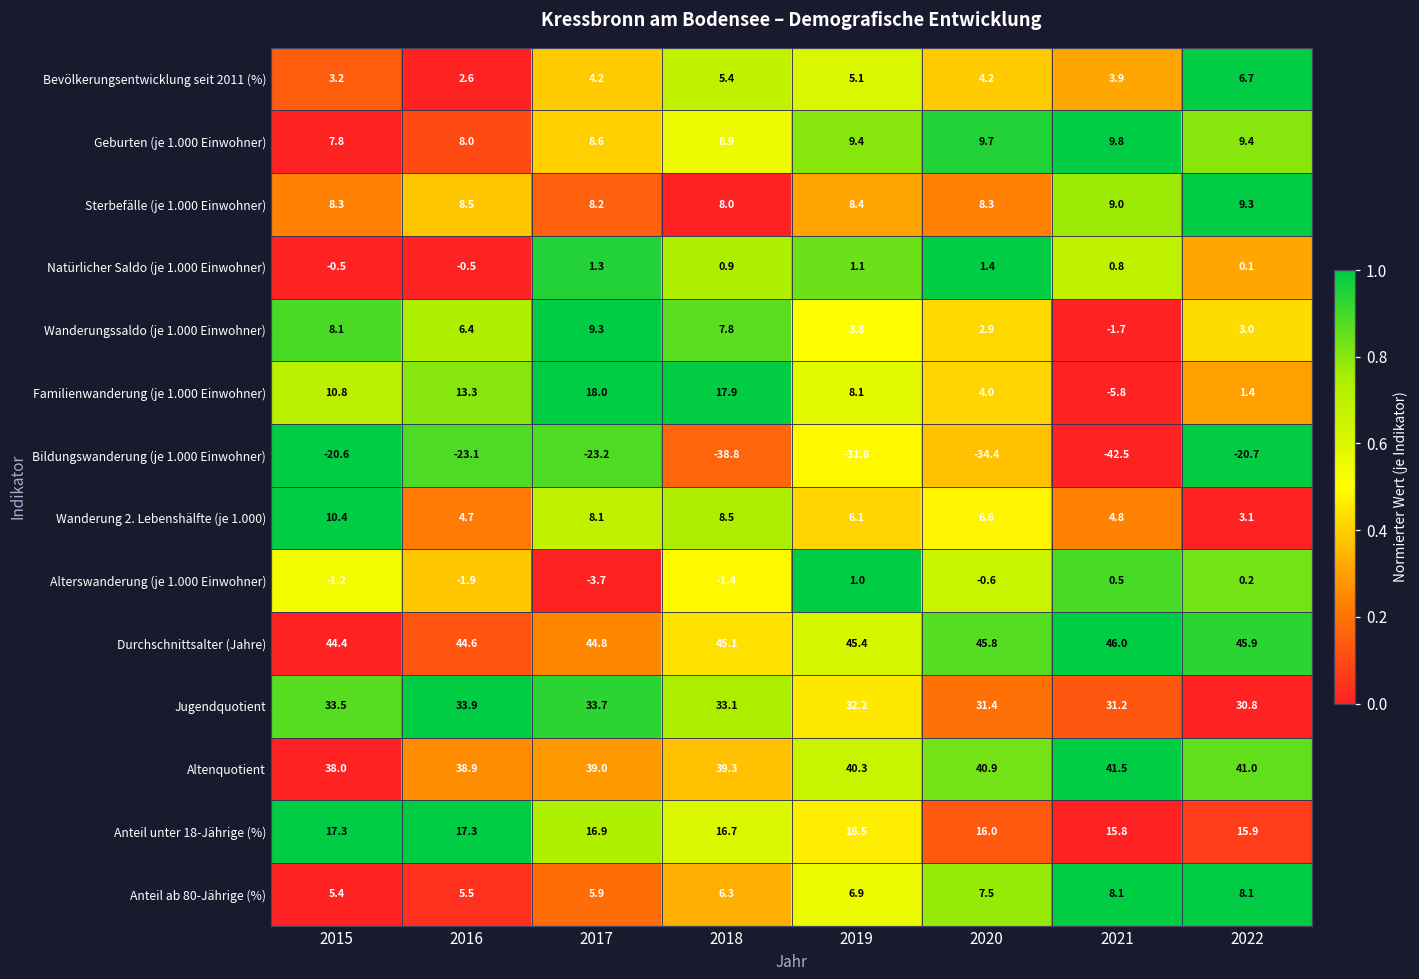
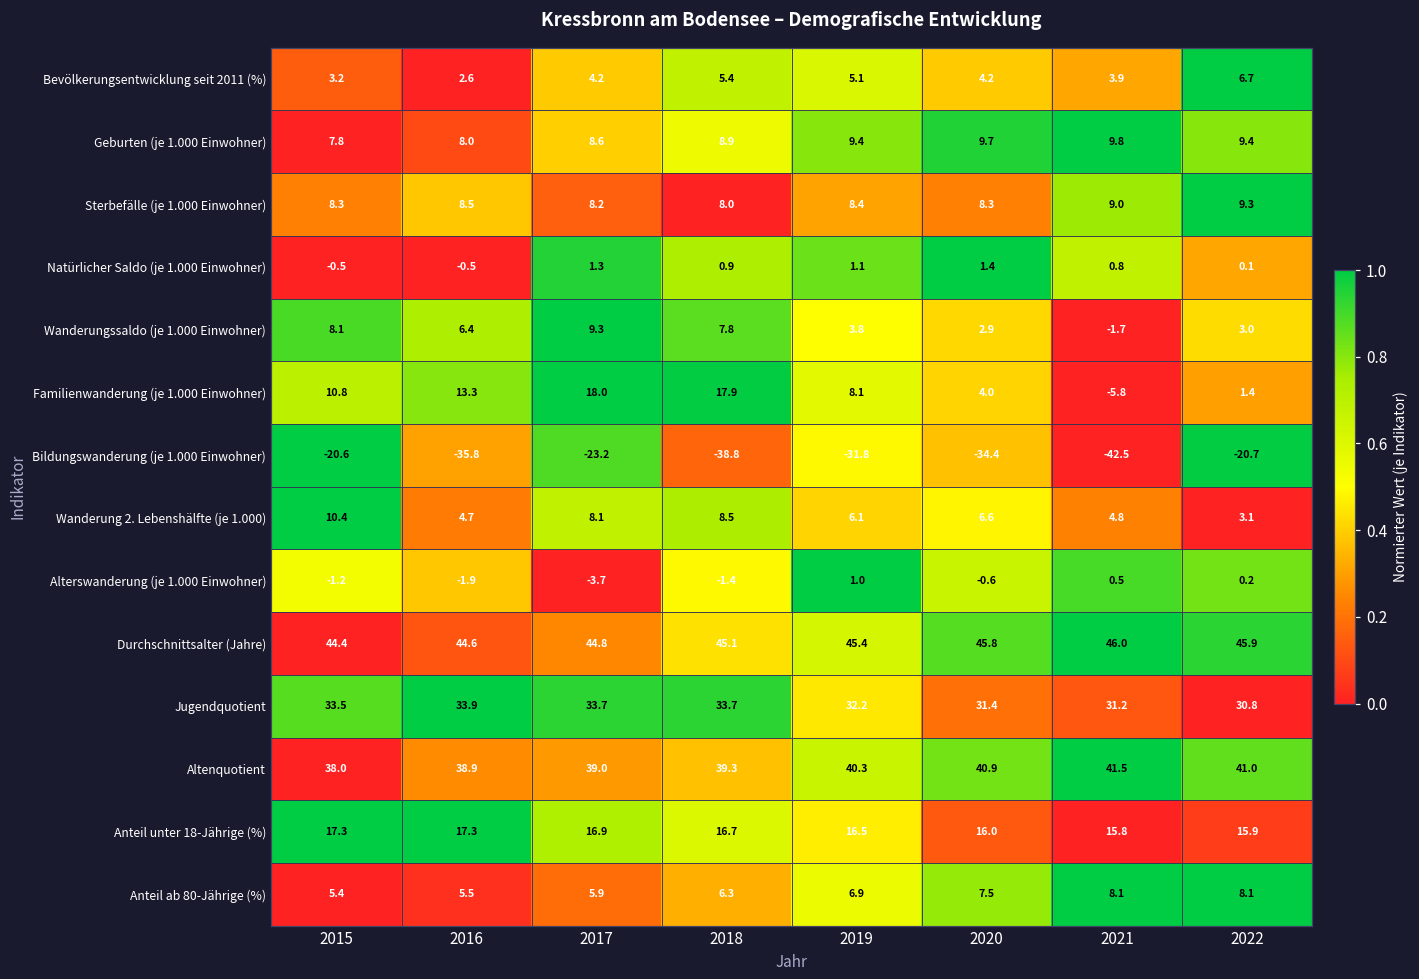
Bildungswanderung (je 1.000 Einwohner), 2016: -23.1 -> -35.8
Jugendquotient, 2018: 33.1 -> 33.7
